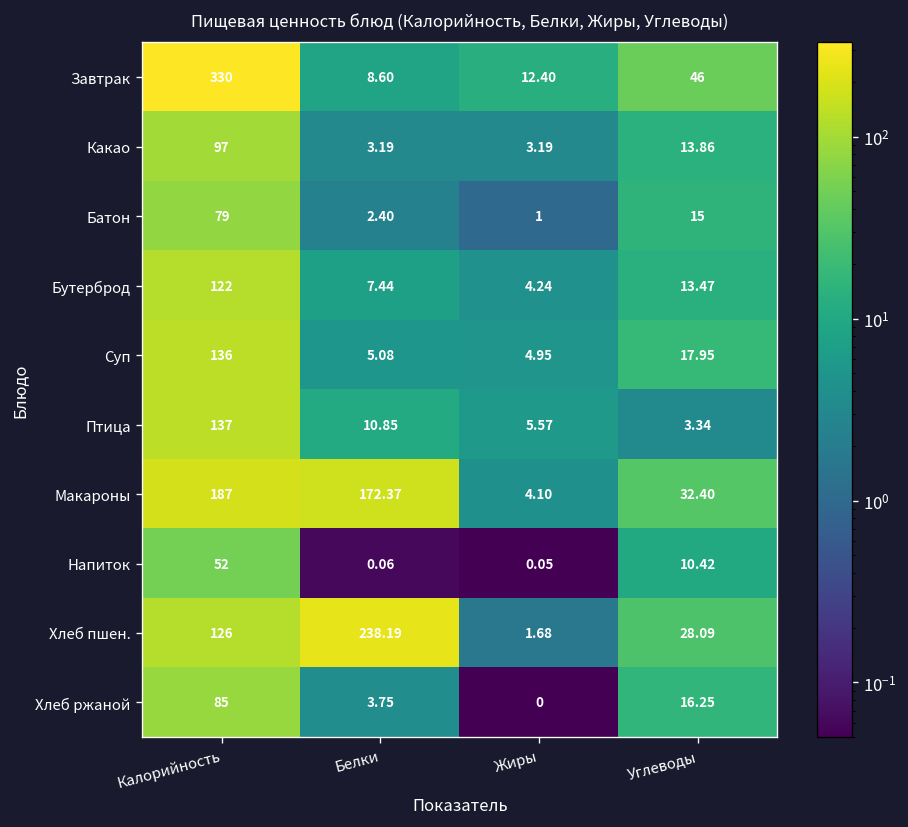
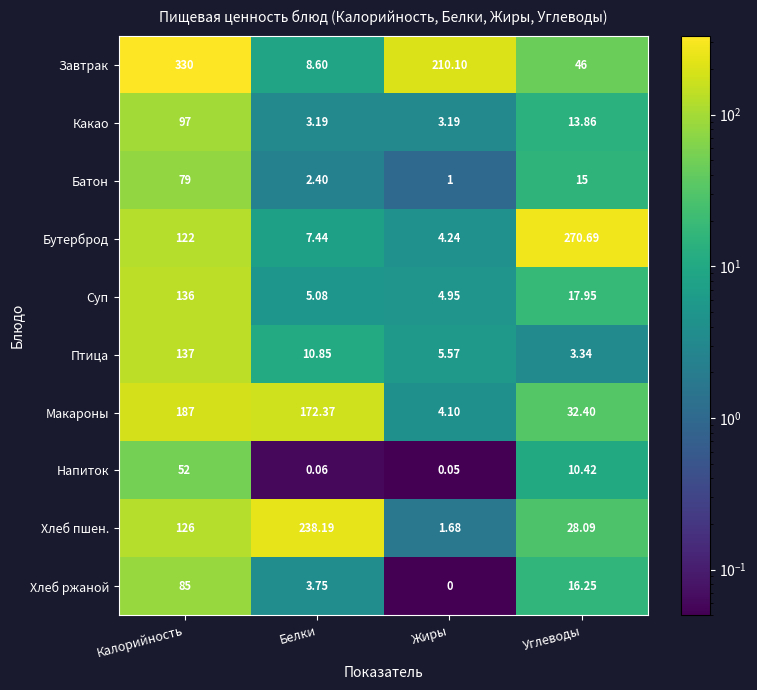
Завтрак, Жиры: 12.40 -> 210.10
Бутерброд, Углеводы: 13.47 -> 270.69
